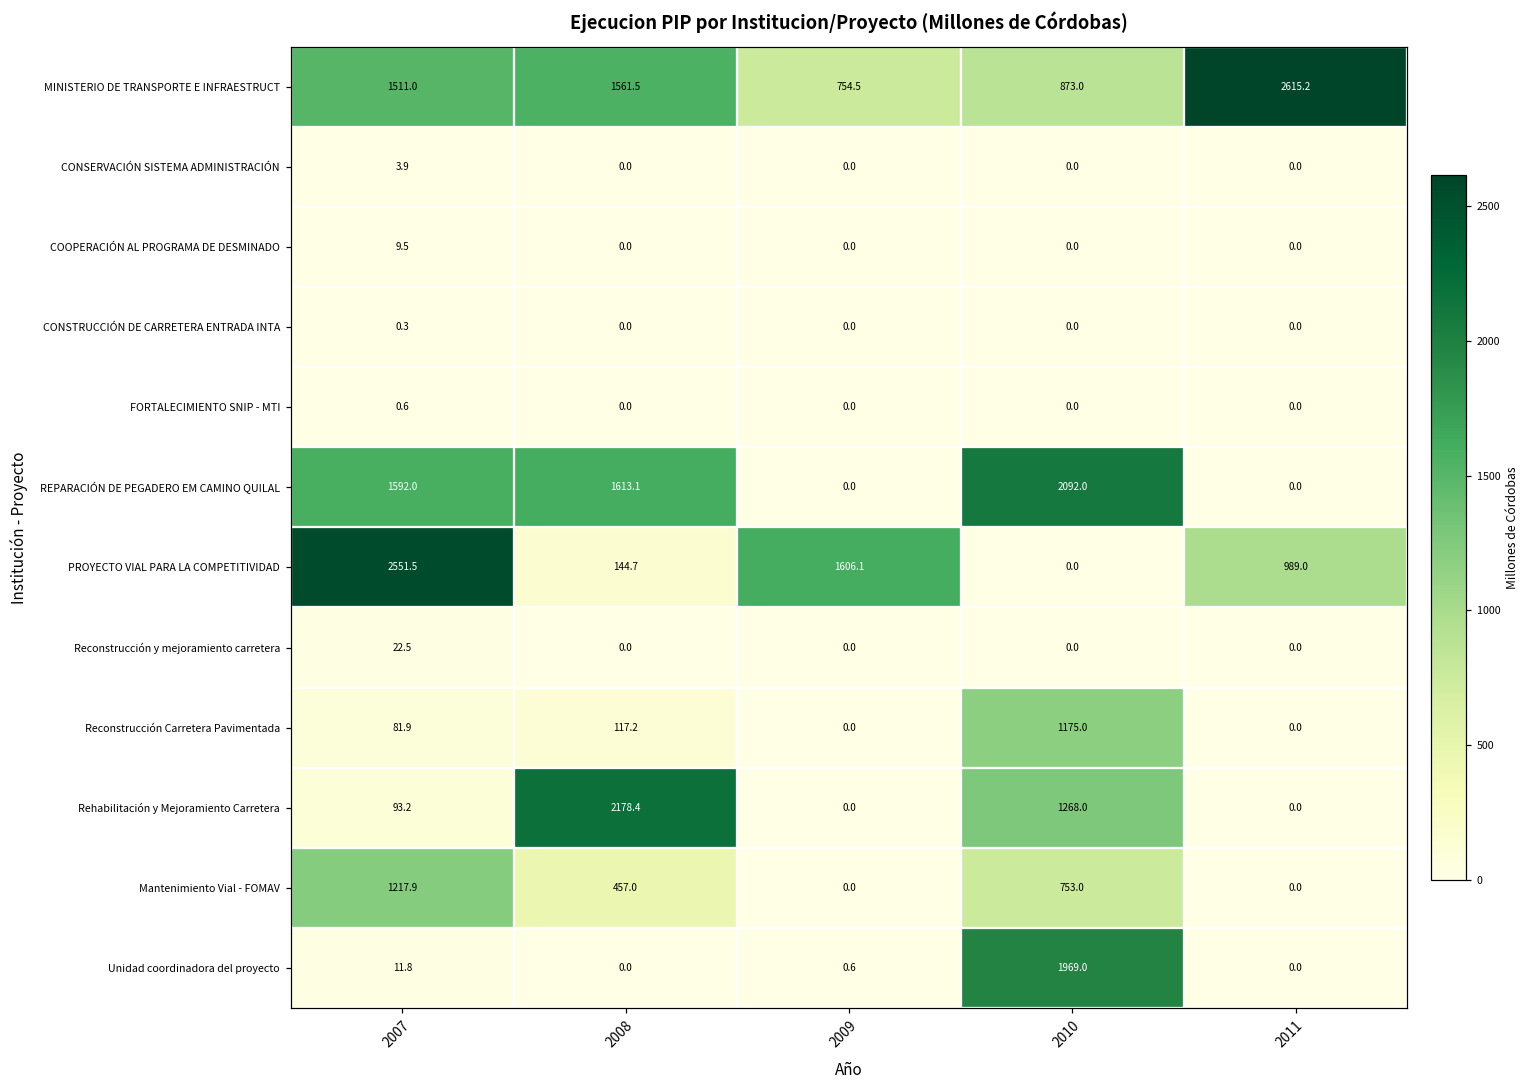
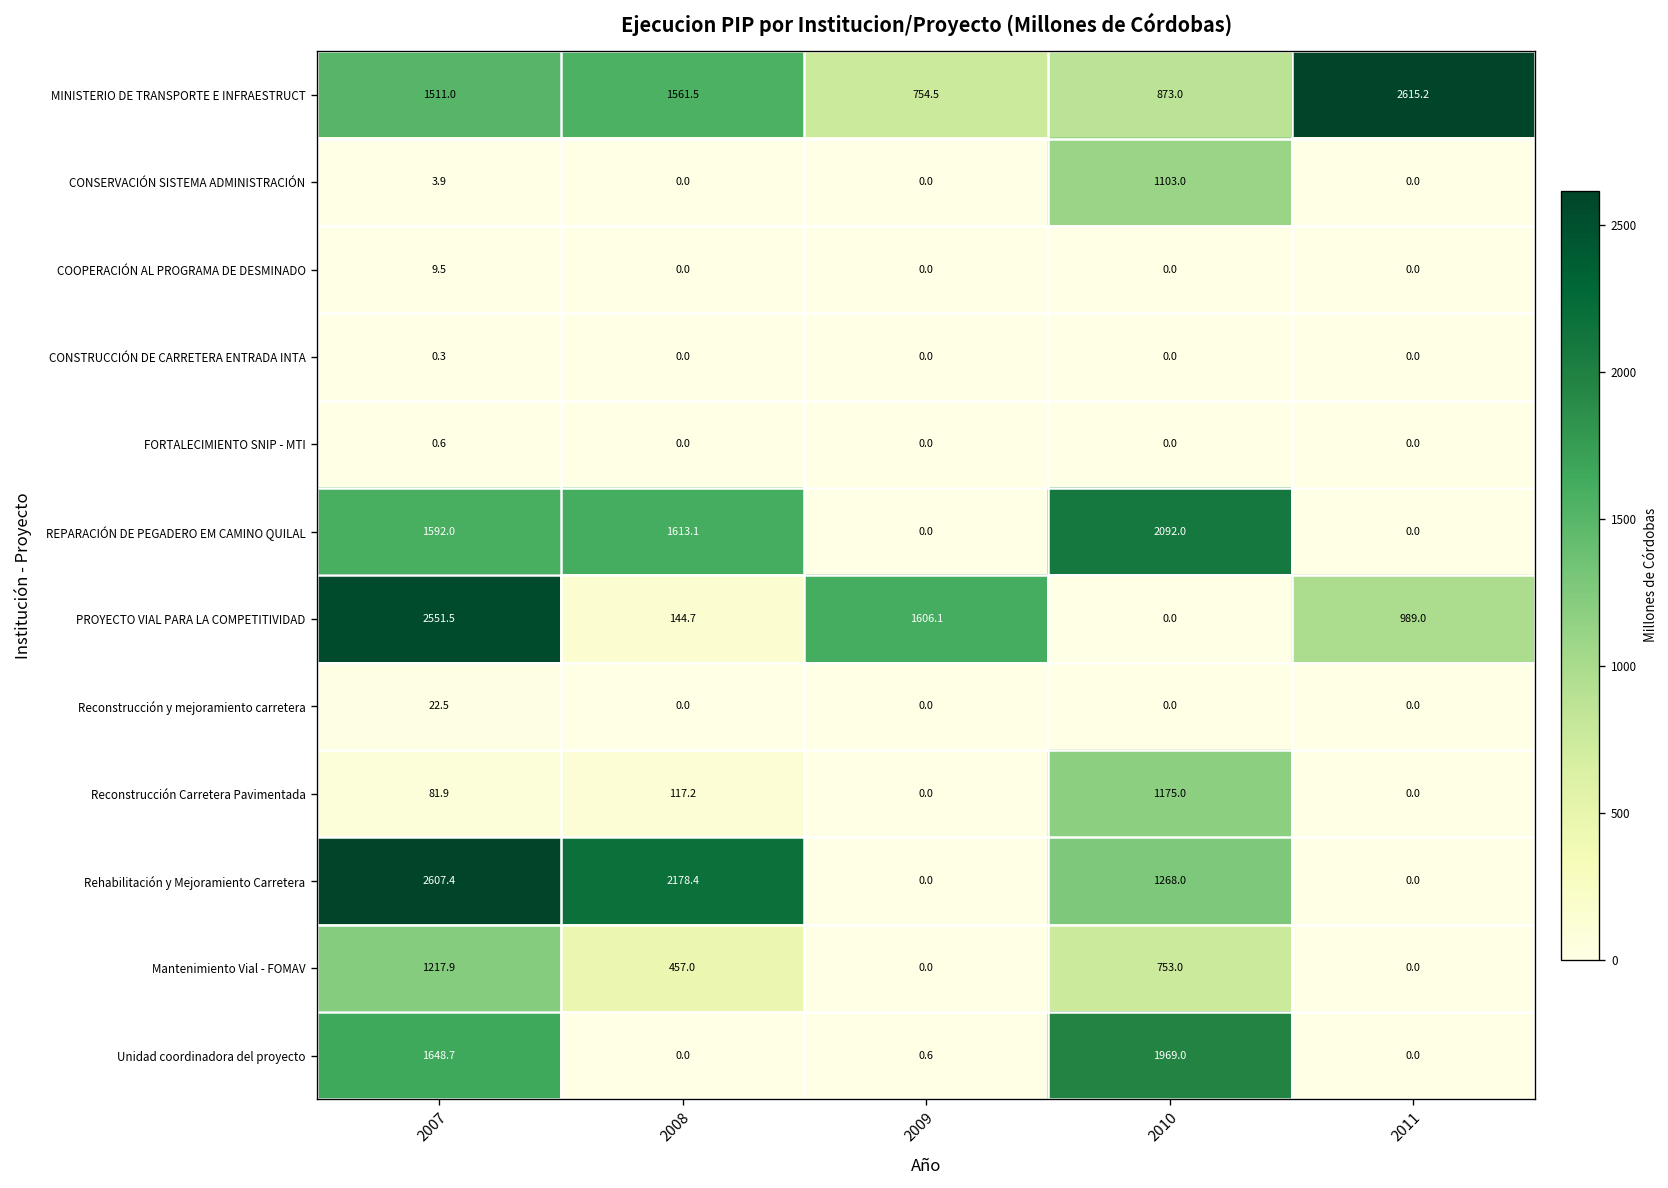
CONSERVACIÓN SISTEMA ADMINISTRACIÓN, 2010: 0.0 -> 1103.0
Rehabilitación y Mejoramiento Carretera, 2007: 93.2 -> 2607.4
Unidad coordinadora del proyecto, 2007: 11.8 -> 1648.7
